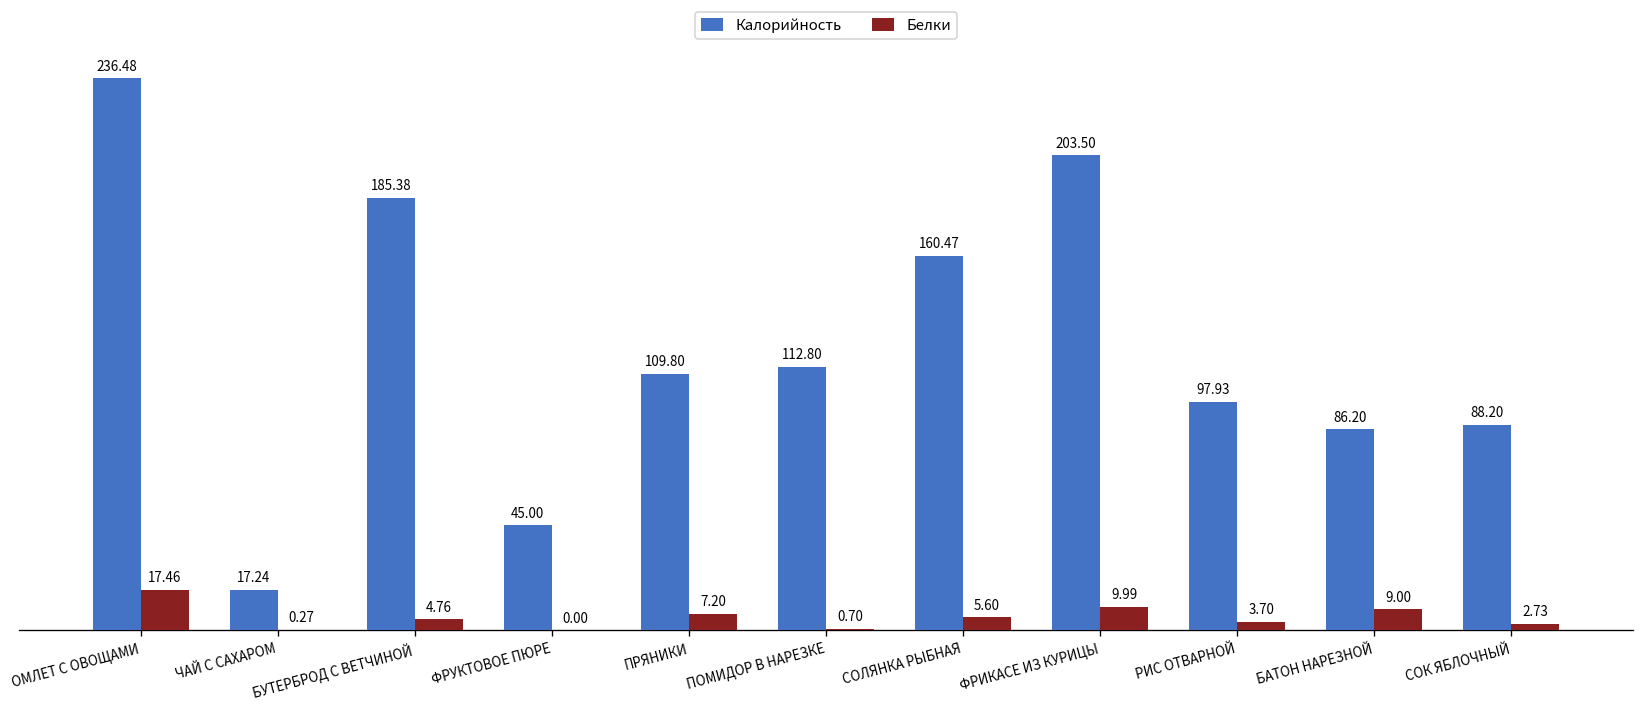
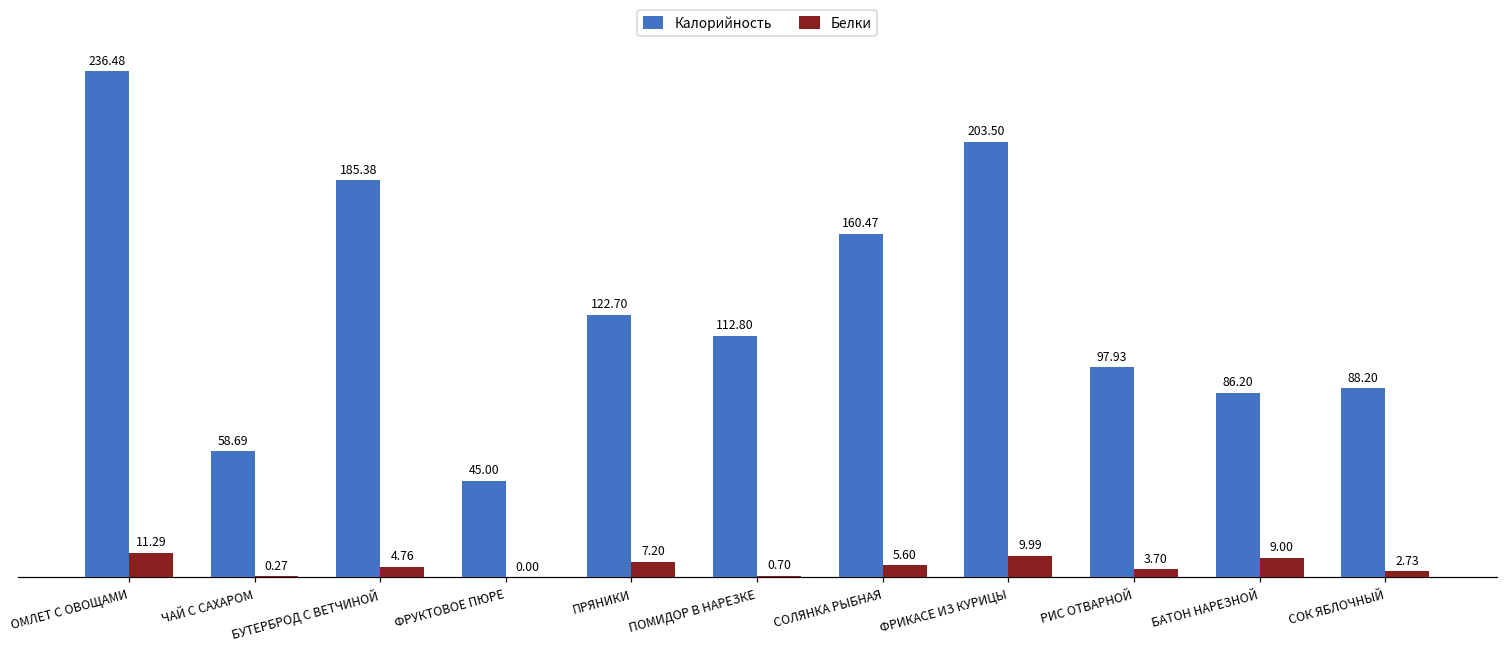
Белки, ОМЛЕТ С ОВОЩАМИ: 17.46 -> 11.29
Калорийность, ЧАЙ С САХАРОМ: 17.24 -> 58.69
Калорийность, ПРЯНИКИ: 109.80 -> 122.70
